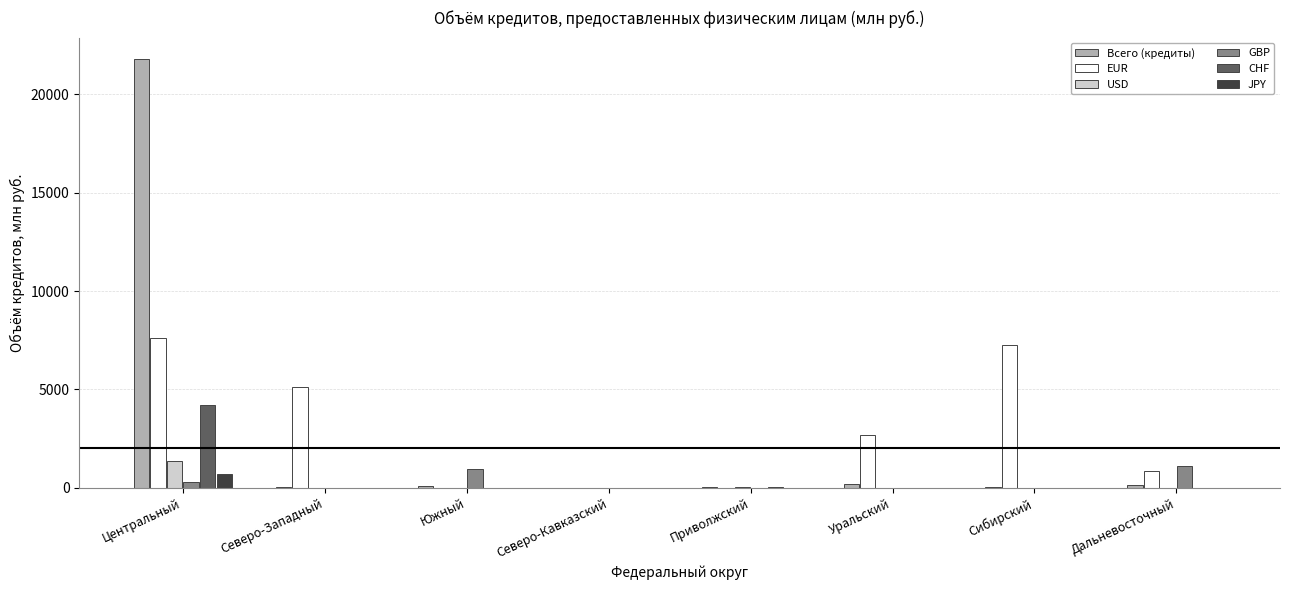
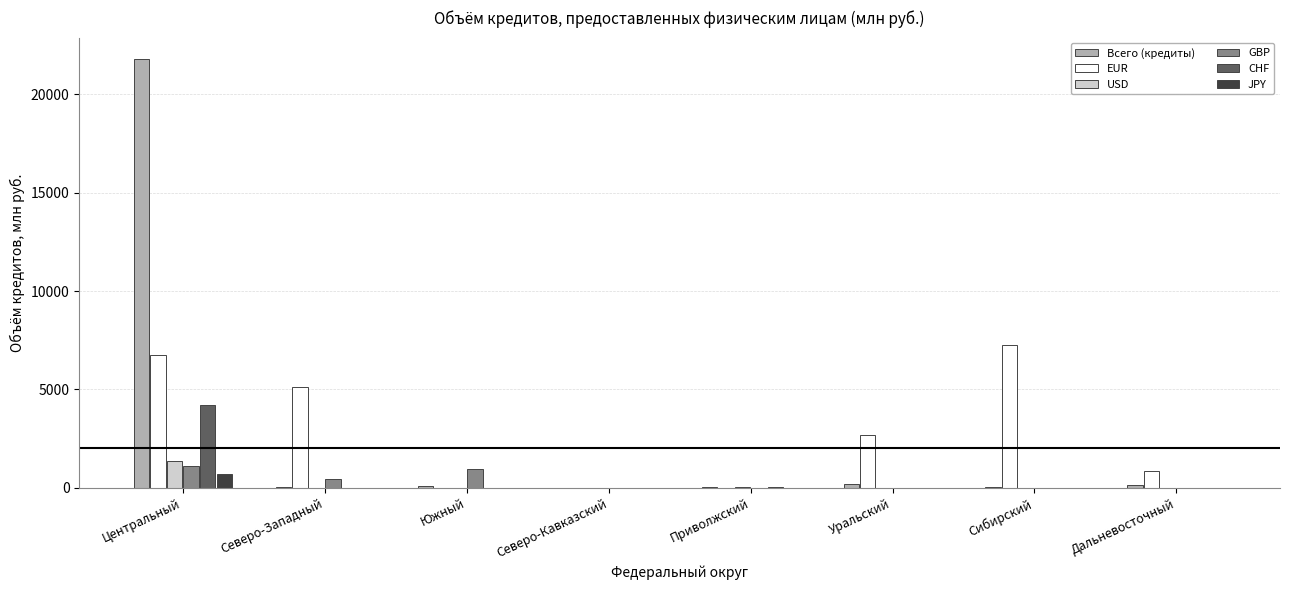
EUR, Центральный: 7600 -> 6700
GBP, Центральный: 300 -> 1100
GBP, Северо-Западный: 0 -> 400
GBP, Дальневосточный: 1100 -> 0
